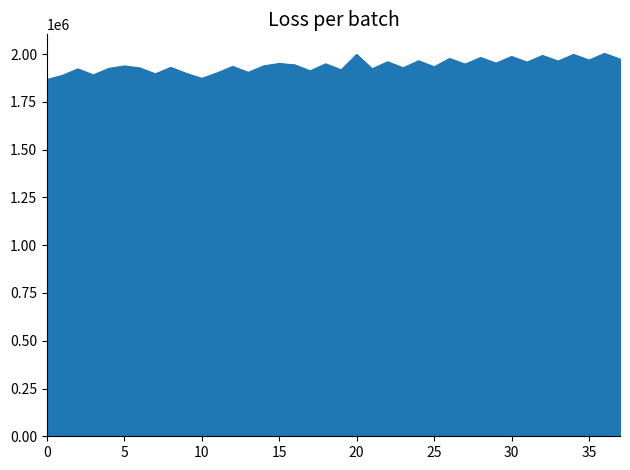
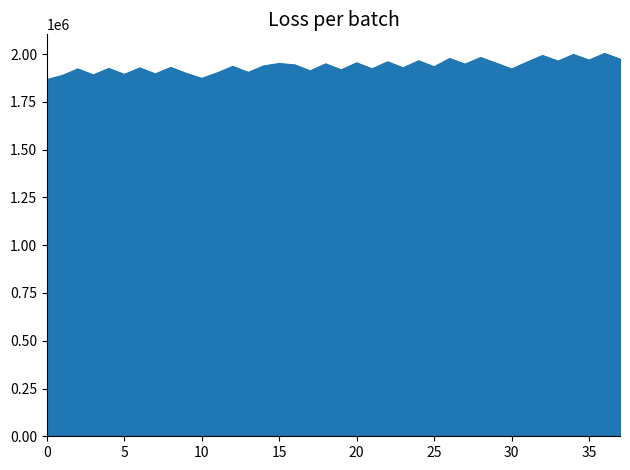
5: 1940000 -> 1890000
20: 2000000 -> 1950000
30: 1990000 -> 1920000
